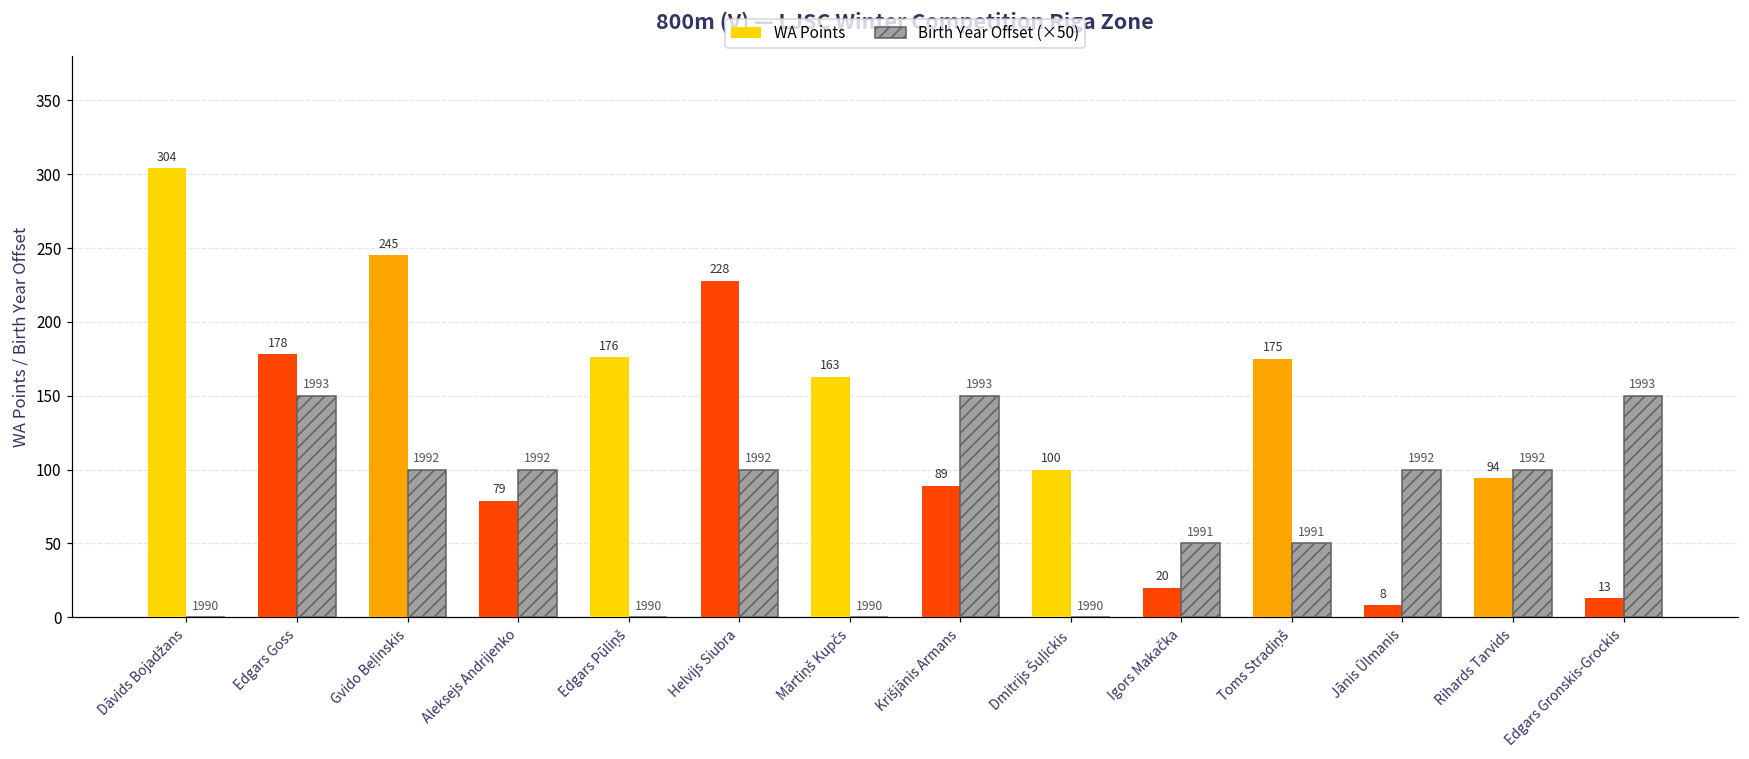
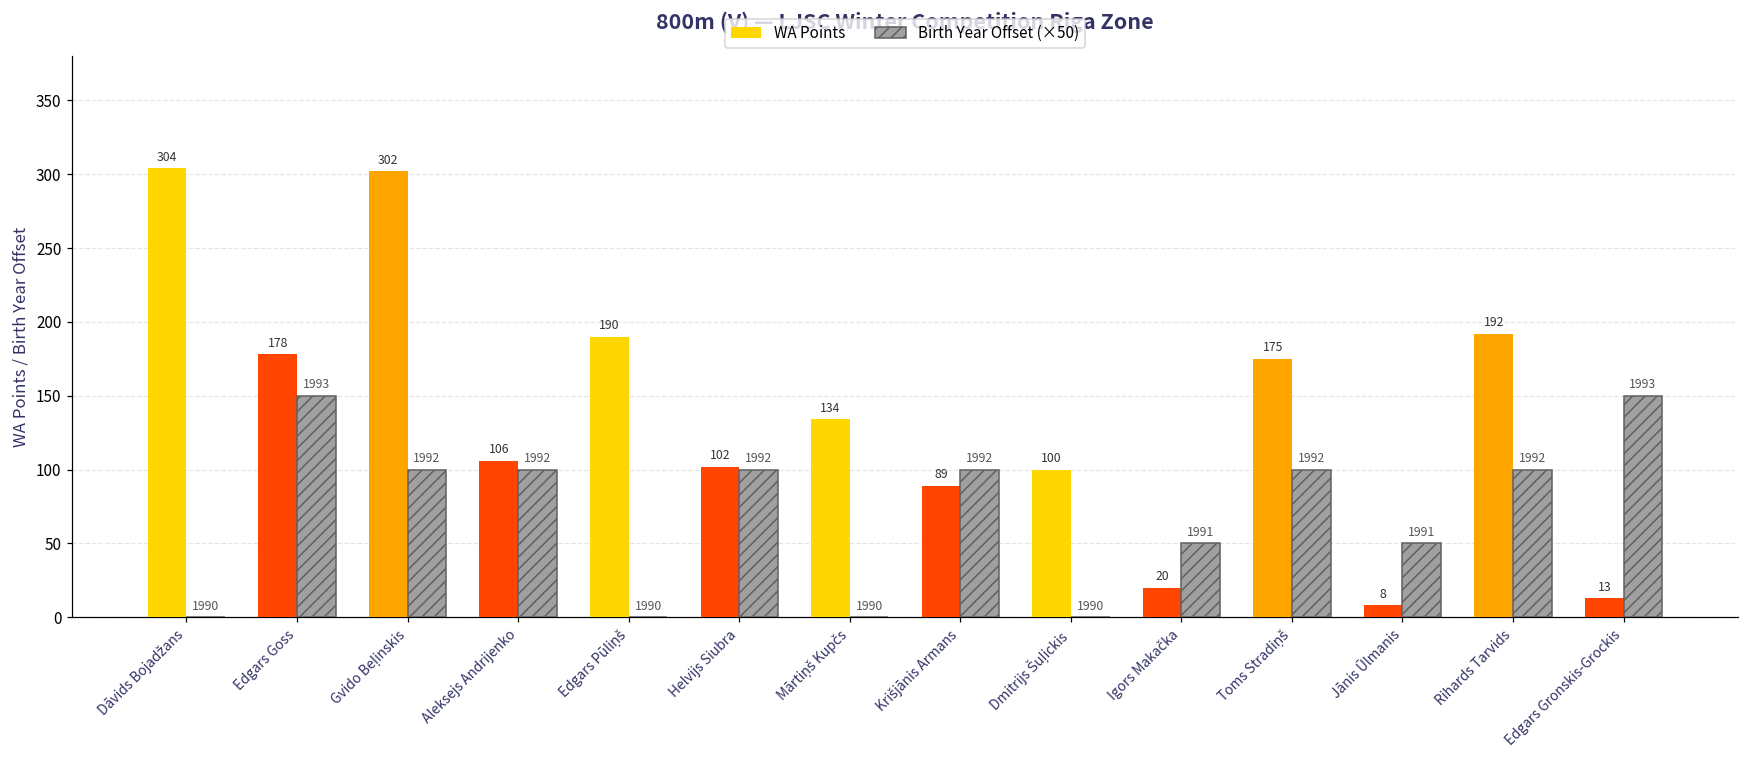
WA Points, Gvido Beļinskis: 245 -> 302
WA Points, Aleksejs Andrijenko: 79 -> 106
WA Points, Edgars Pūliņš: 176 -> 190
WA Points, Helvijs Siubra: 228 -> 102
WA Points, Mārtiņš Kupčs: 163 -> 134
Birth Year Offset (×50), Krišjānis Armans: 1993 -> 1992
Birth Year Offset (×50), Toms Stradiņš: 1991 -> 1992
Birth Year Offset (×50), Jānis Ūlmanis: 1992 -> 1991
WA Points, Rihards Tarvids: 94 -> 192
